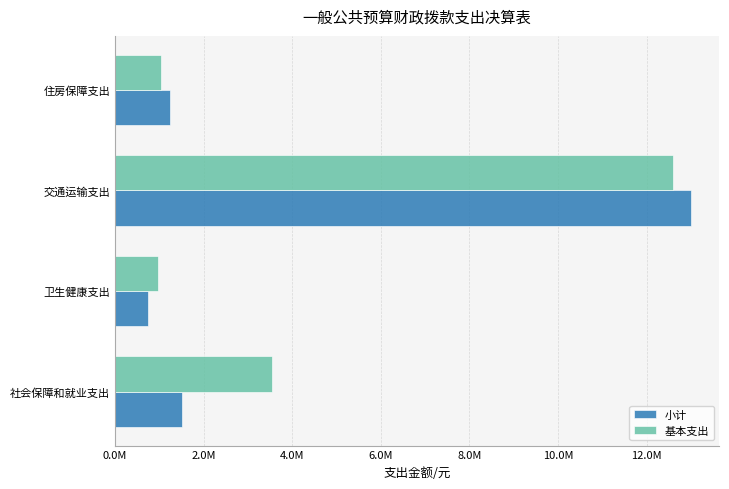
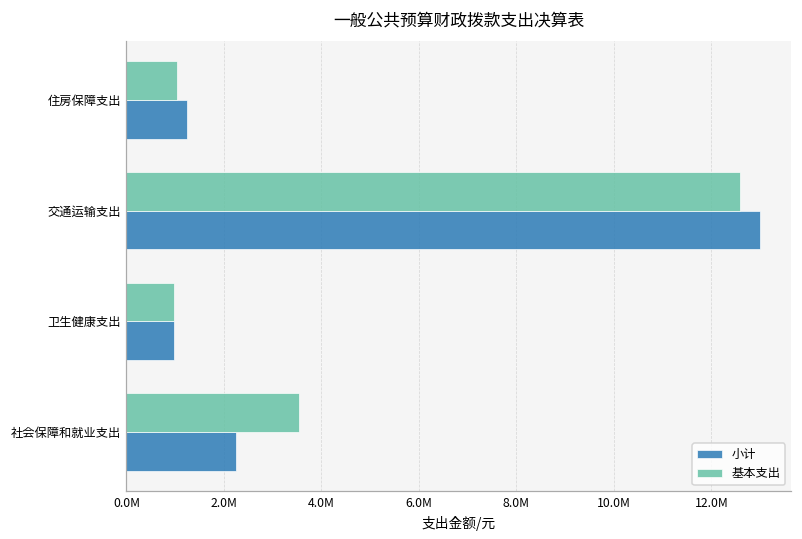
小计, 卫生健康支出: 700000 -> 1000000
小计, 社会保障和就业支出: 1500000 -> 2300000
